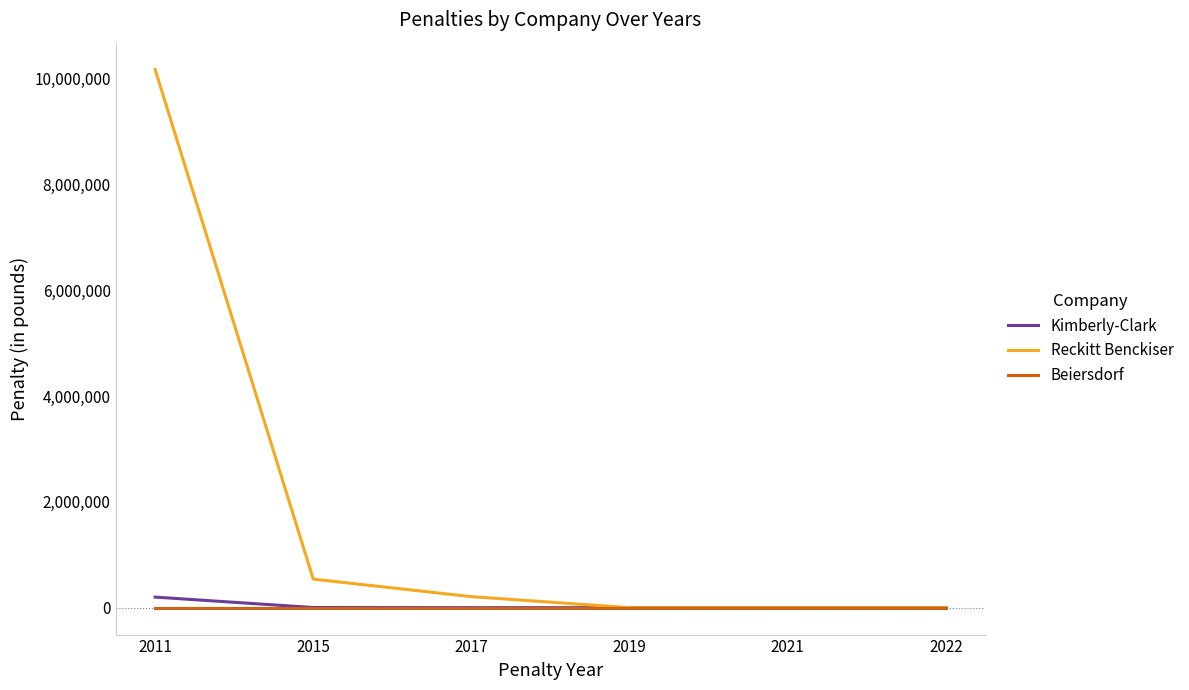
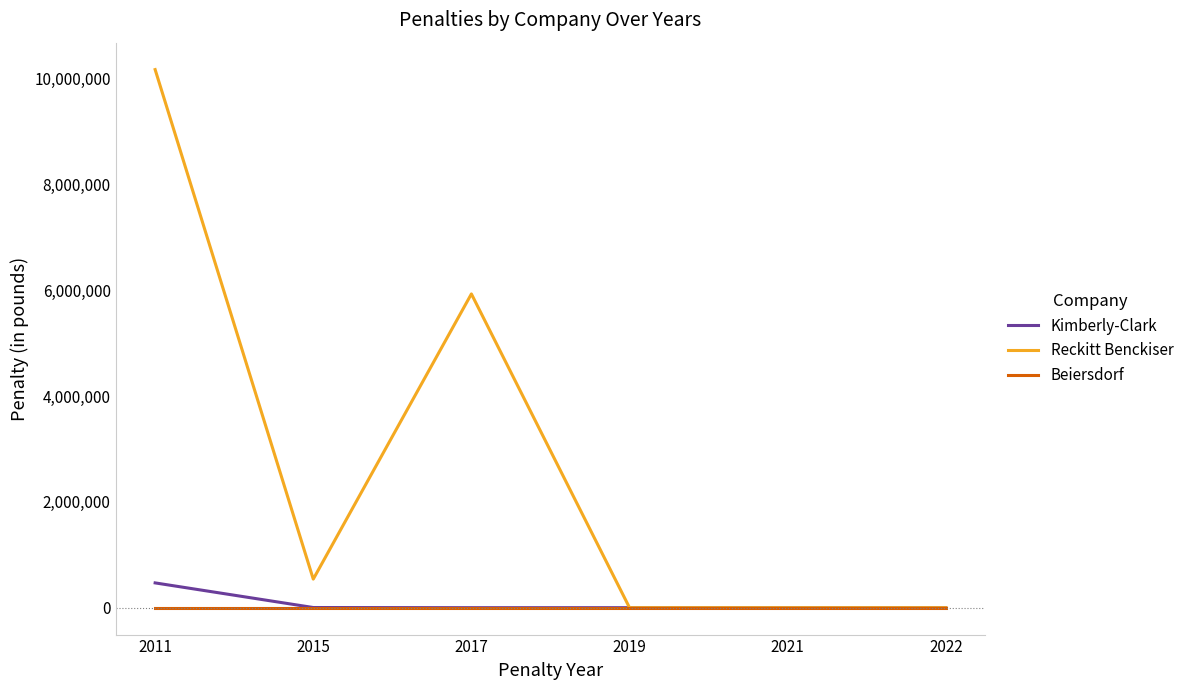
Kimberly-Clark, 2011: 200,000 -> 500,000
Reckitt Benckiser, 2017: 200,000 -> 5,900,000
